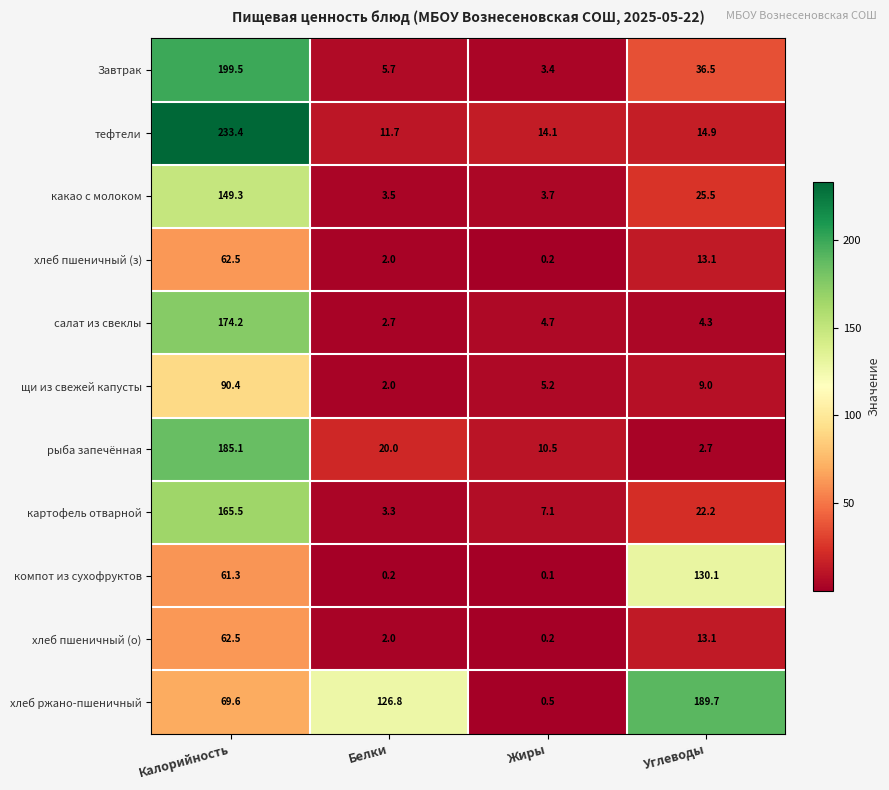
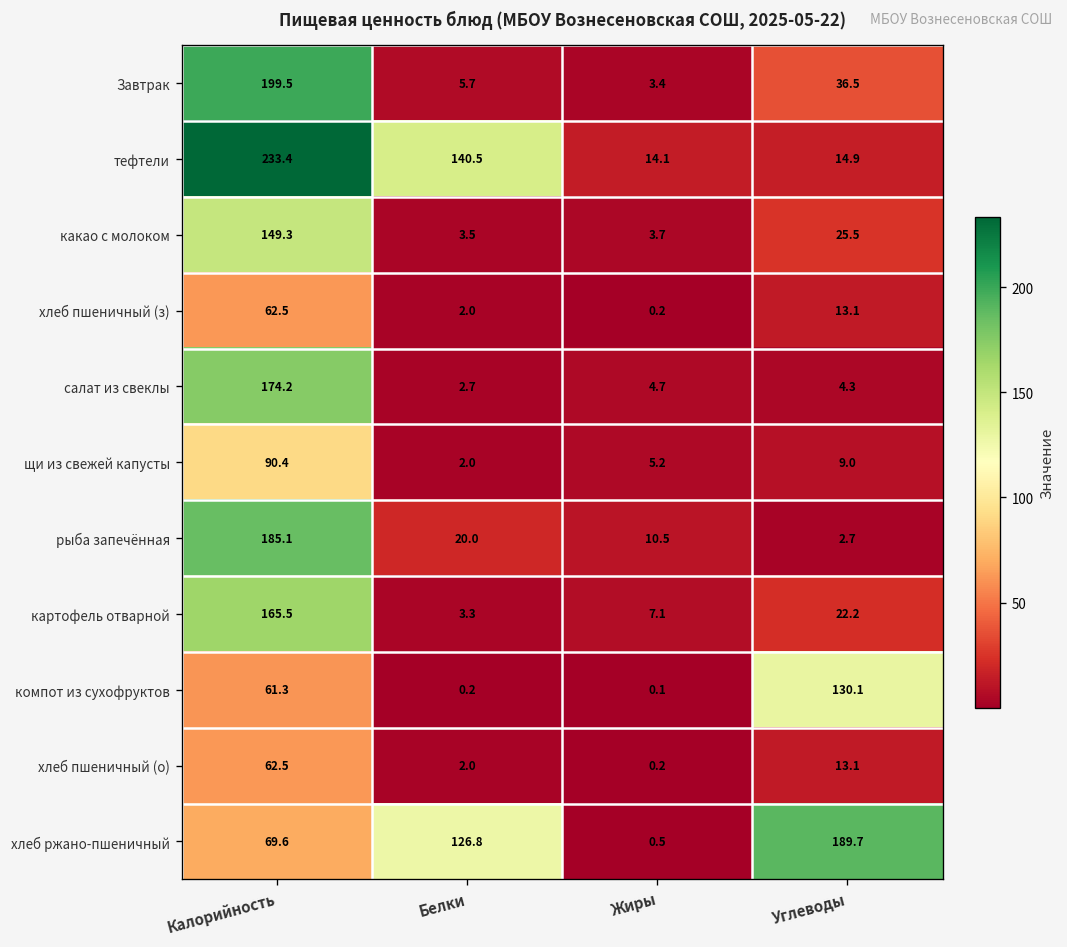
тефтели, Белки: 11.7 -> 140.5
